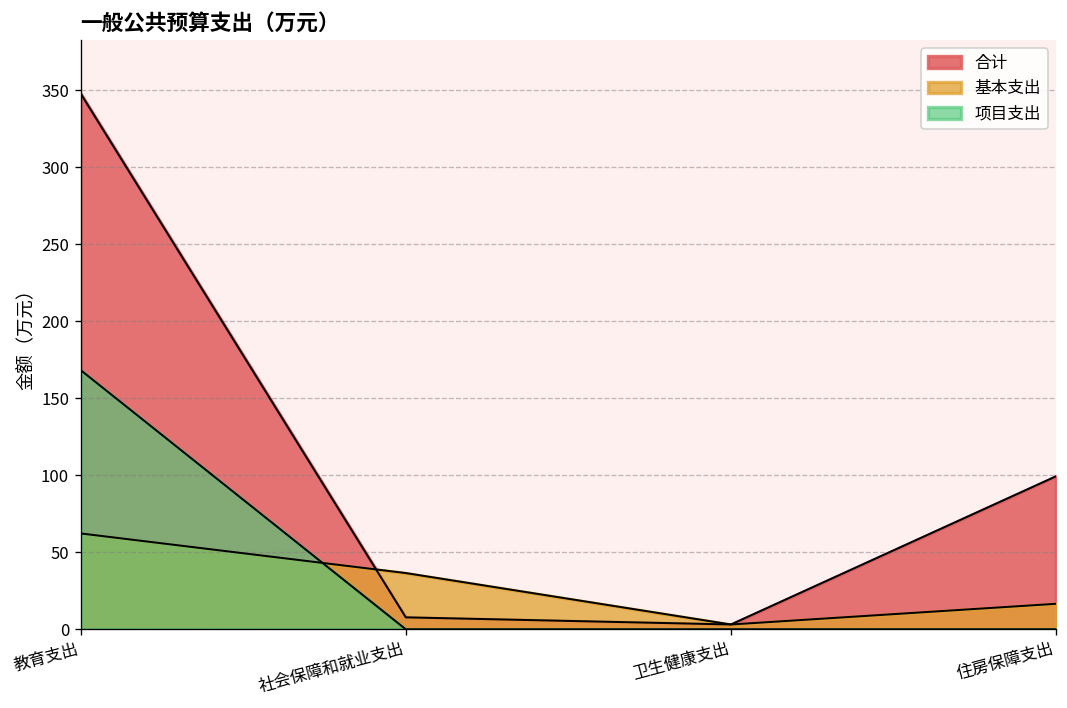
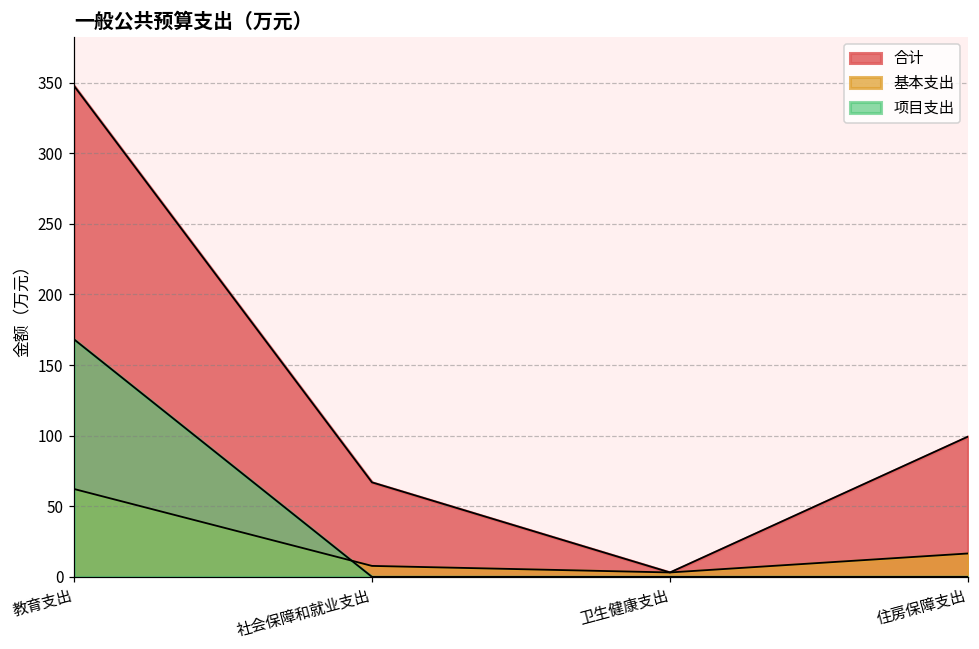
合计, 社会保障和就业支出: 8 -> 67
基本支出, 社会保障和就业支出: 37 -> 8
